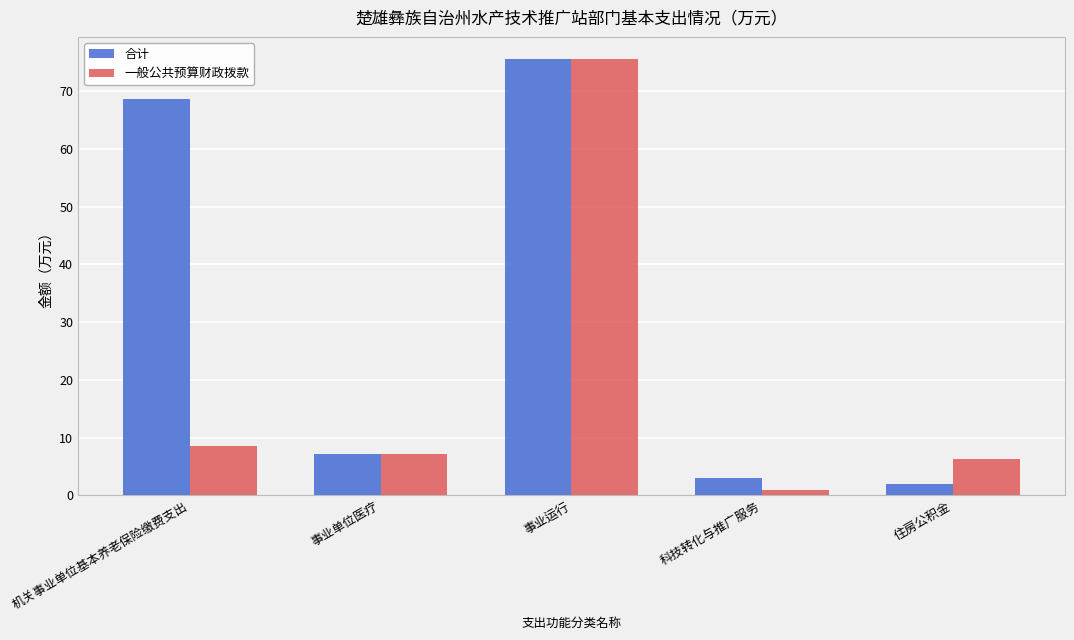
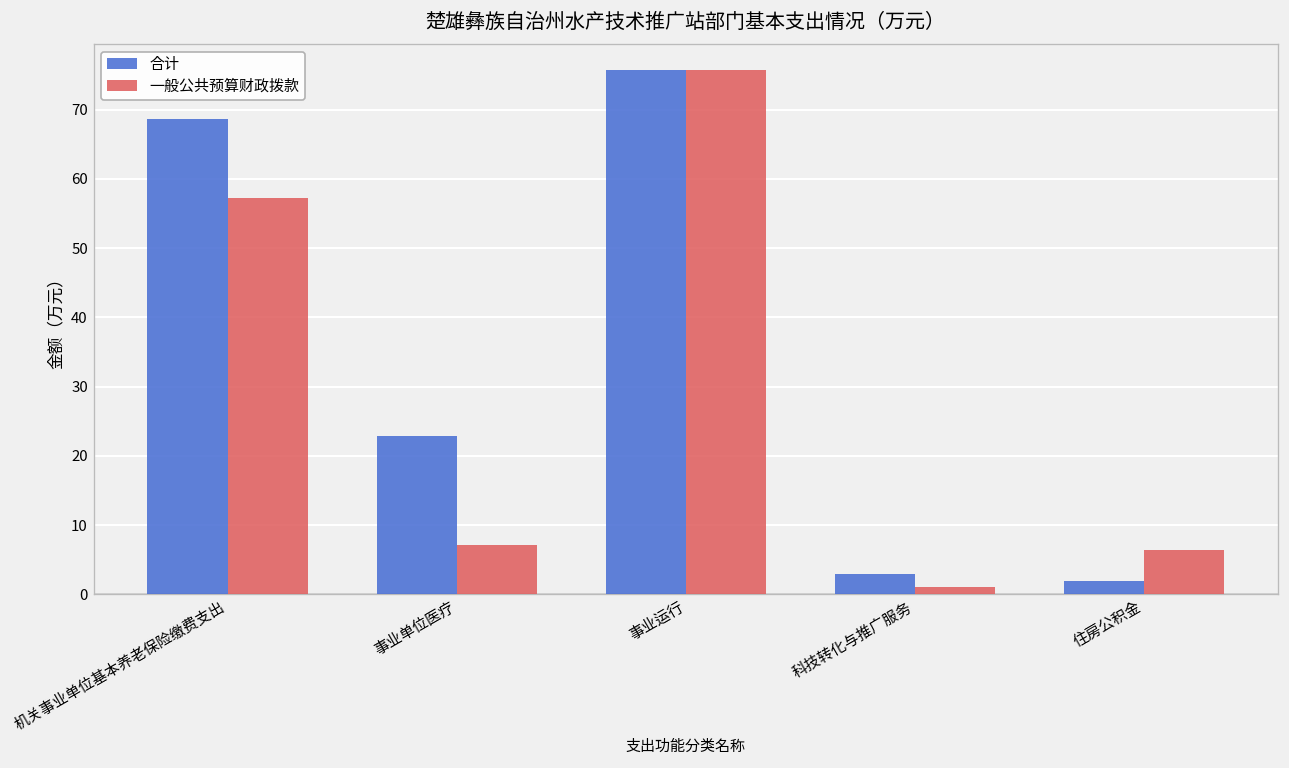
一般公共预算财政拨款, 机关事业单位基本养老保险缴费支出: 8 -> 57
合计, 事业单位医疗: 7 -> 23
